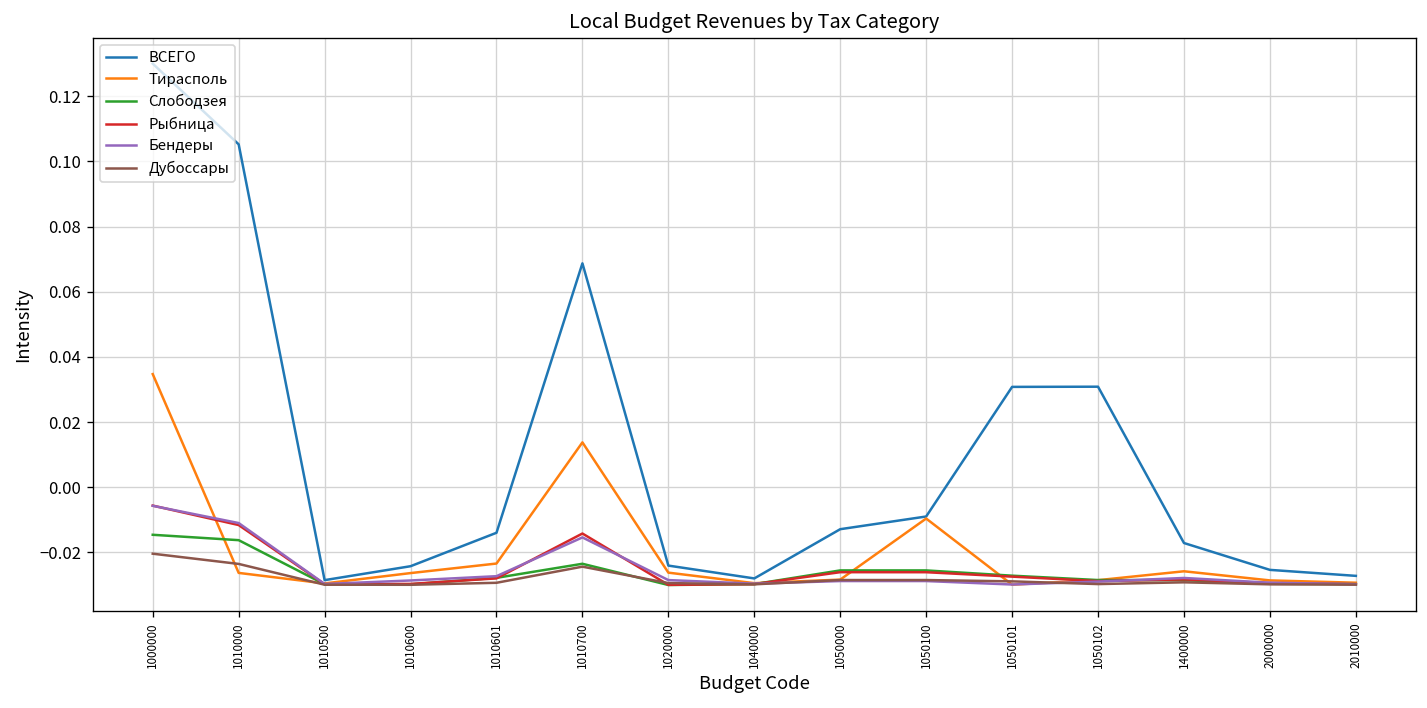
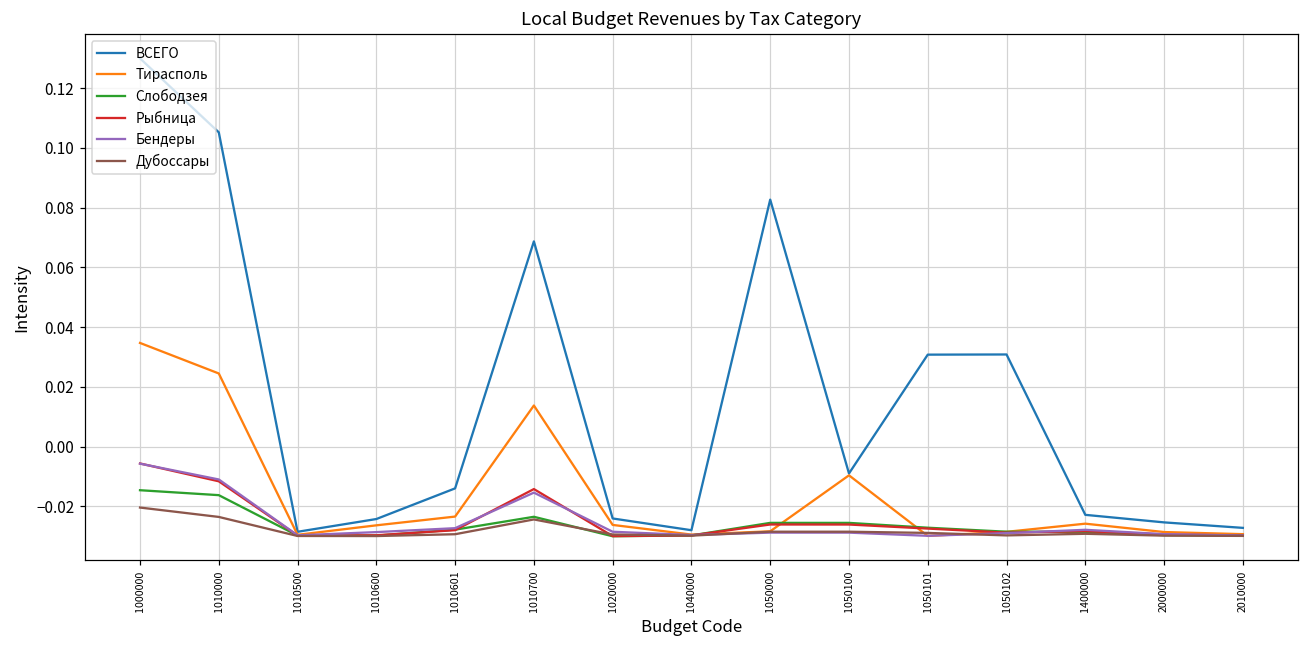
Тирасполь, 1010000: -0.026 -> 0.025
ВСЕГО, 1050000: -0.013 -> 0.083
ВСЕГО, 1400000: -0.017 -> -0.023
